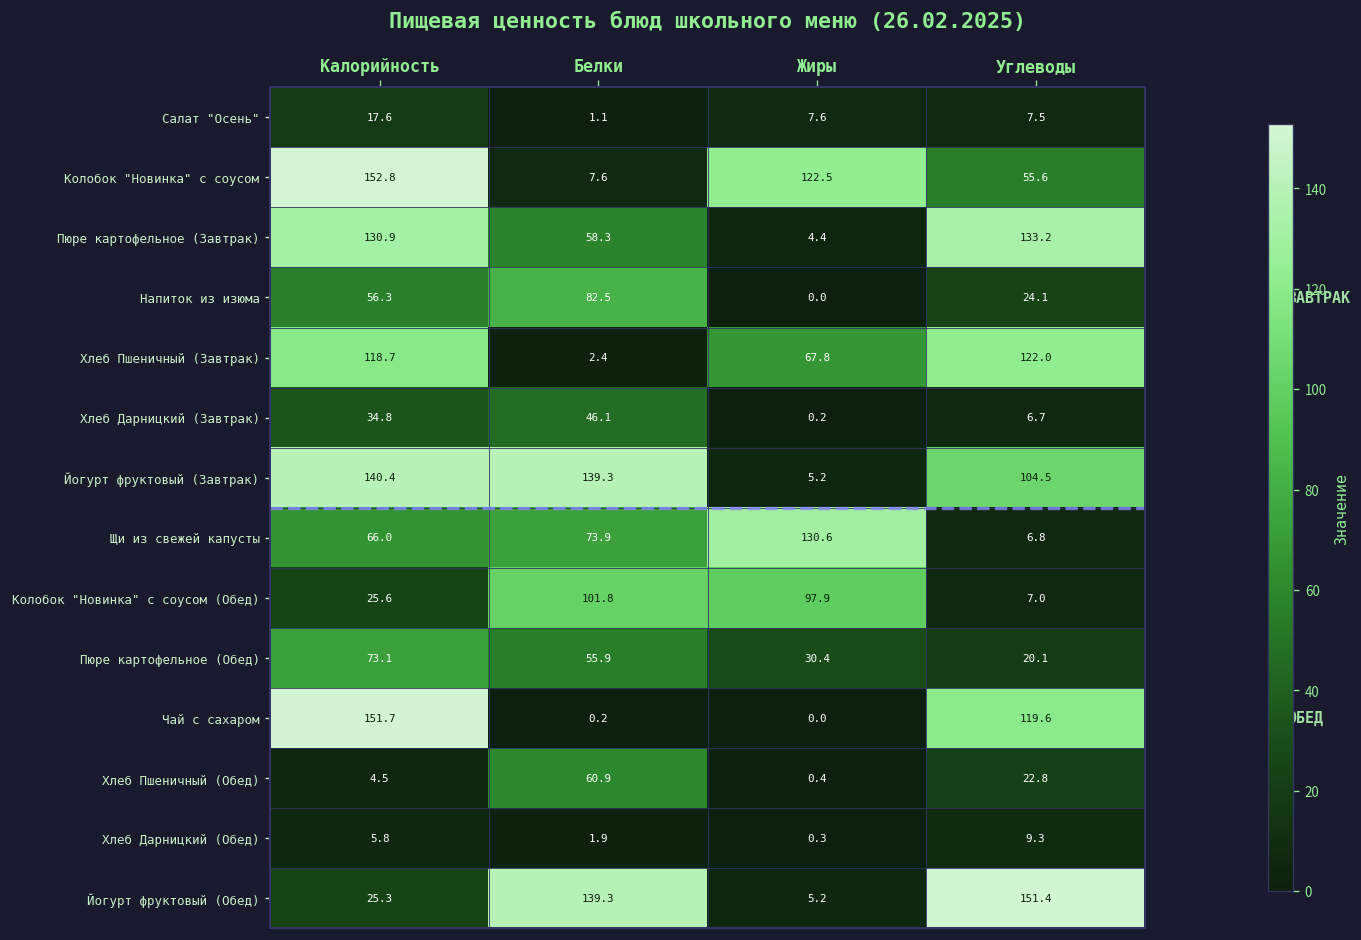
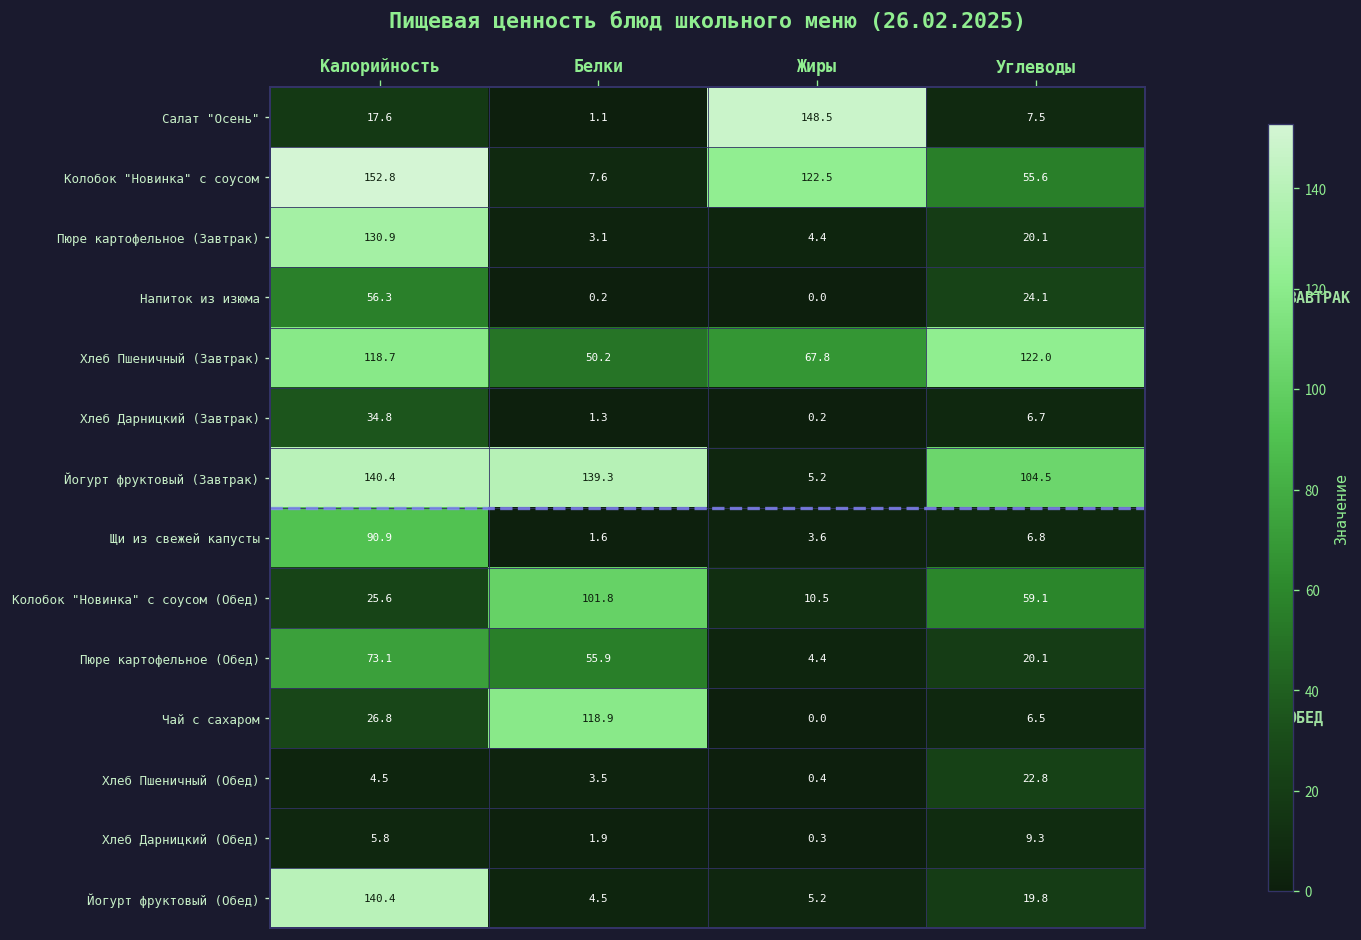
Салат "Осень", Жиры: 7.6 -> 148.5
Пюре картофельное (Завтрак), Белки: 58.3 -> 3.1
Пюре картофельное (Завтрак), Углеводы: 133.2 -> 20.1
Напиток из изюма, Белки: 82.5 -> 0.2
Хлеб Пшеничный (Завтрак), Белки: 2.4 -> 50.2
Хлеб Дарницкий (Завтрак), Белки: 46.1 -> 1.3
Щи из свежей капусты, Калорийность: 66.0 -> 90.9
Щи из свежей капусты, Белки: 73.9 -> 1.6
Щи из свежей капусты, Жиры: 130.6 -> 3.6
Колобок "Новинка" с соусом (Обед), Жиры: 97.9 -> 10.5
Колобок "Новинка" с соусом (Обед), Углеводы: 7.0 -> 59.1
Пюре картофельное (Обед), Жиры: 30.4 -> 4.4
Чай с сахаром, Калорийность: 151.7 -> 26.8
Чай с сахаром, Белки: 0.2 -> 118.9
Чай с сахаром, Углеводы: 119.6 -> 6.5
Хлеб Пшеничный (Обед), Белки: 60.9 -> 3.5
Йогурт фруктовый (Обед), Калорийность: 25.3 -> 140.4
Йогурт фруктовый (Обед), Белки: 139.3 -> 4.5
Йогурт фруктовый (Обед), Углеводы: 151.4 -> 19.8
